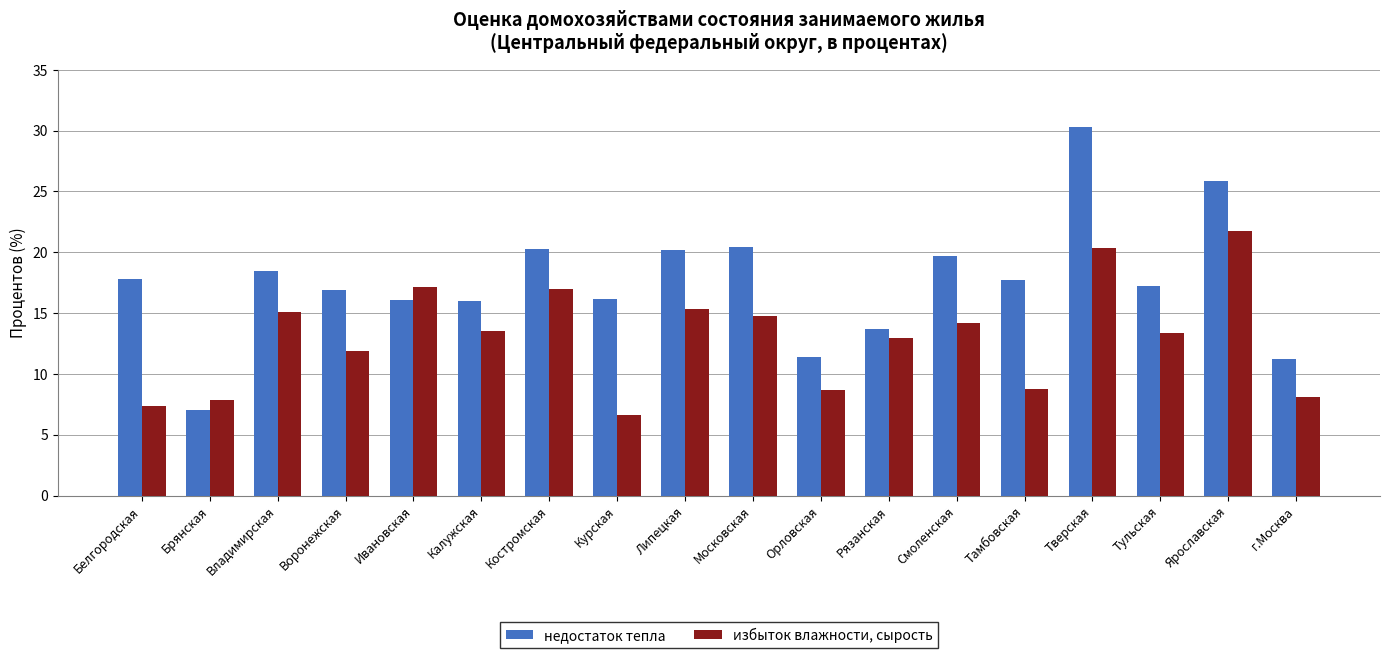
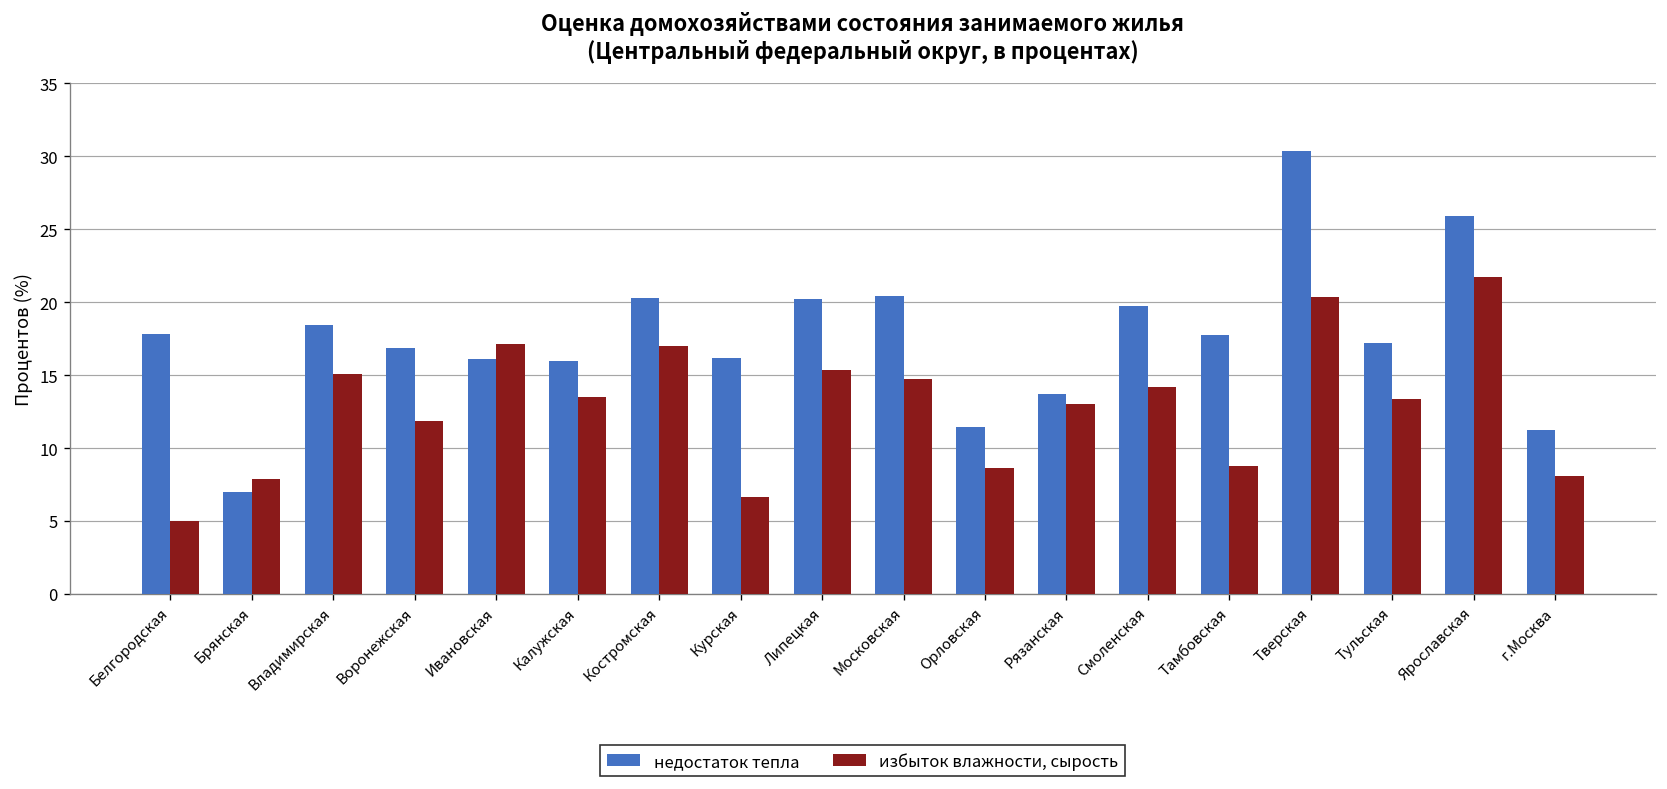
избыток влажности, сырость, Белгородская: 7.3 -> 5.0
